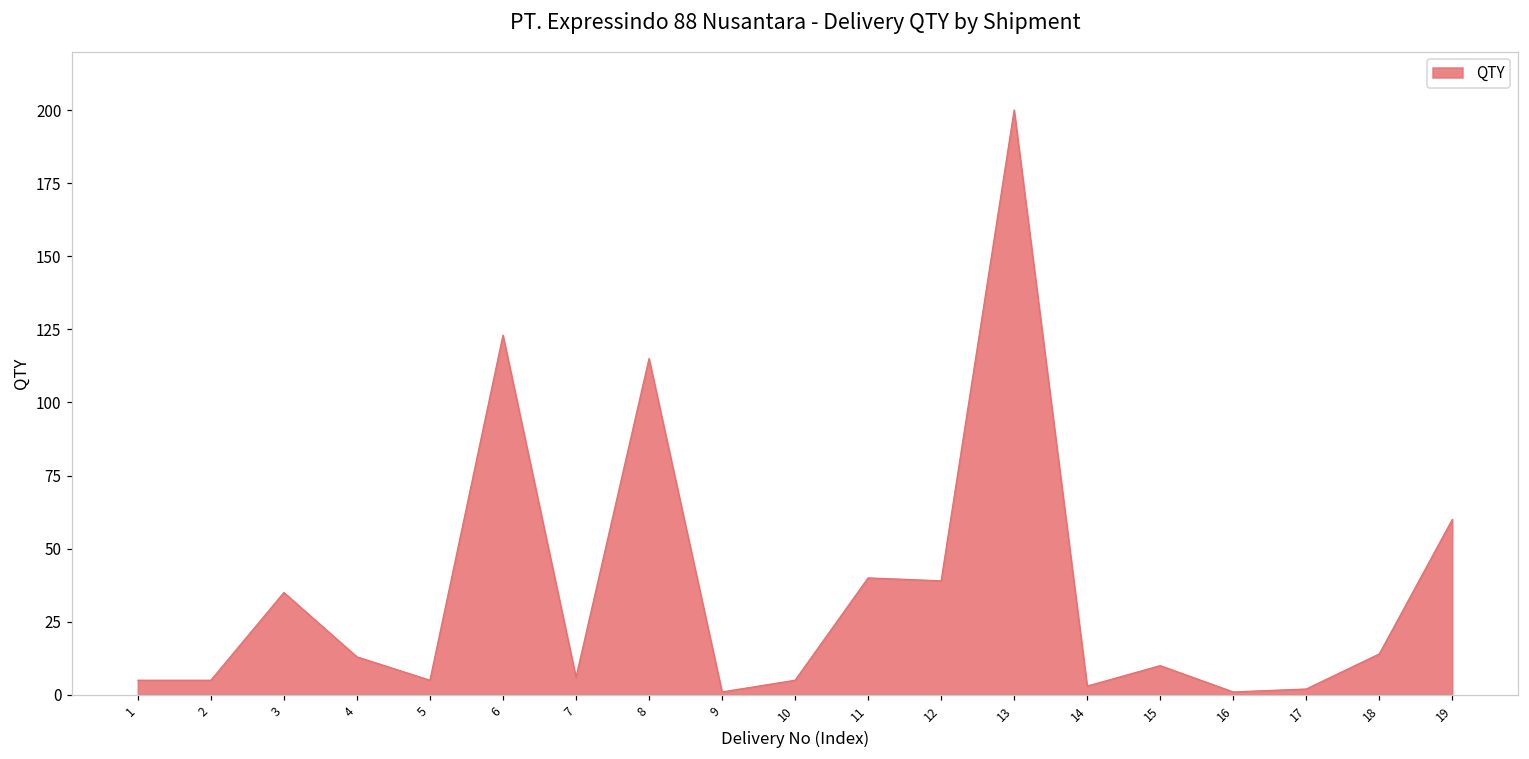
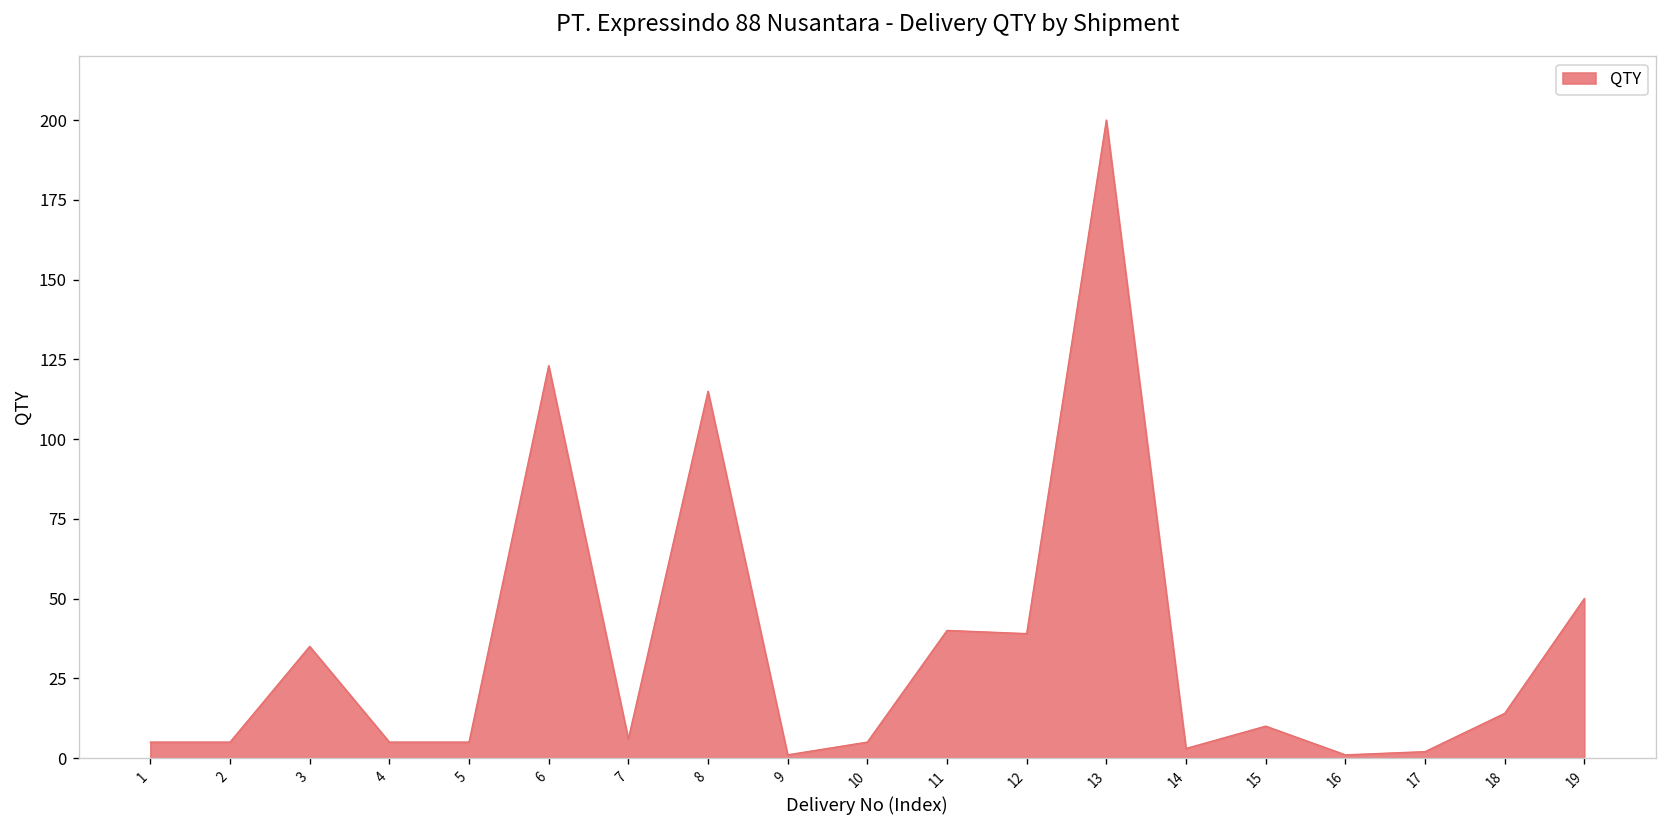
4: 13 -> 5
19: 60 -> 50
